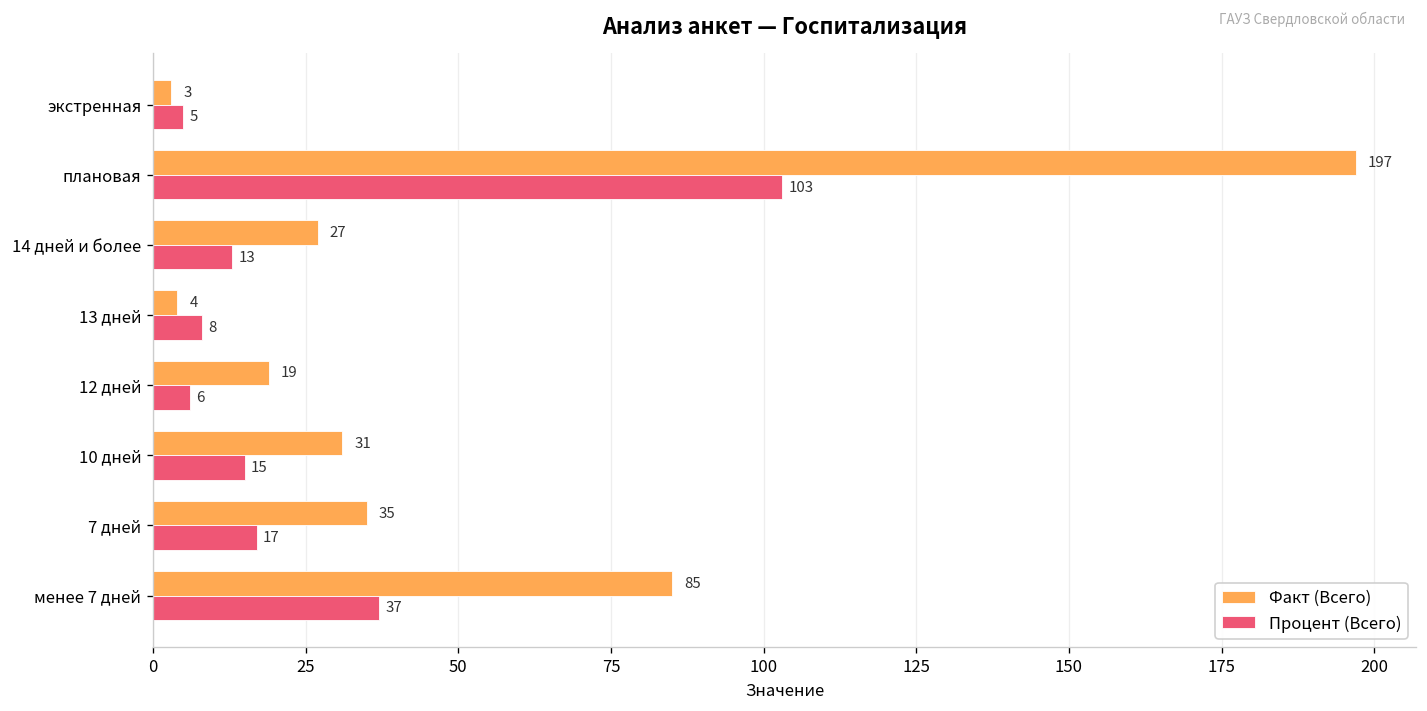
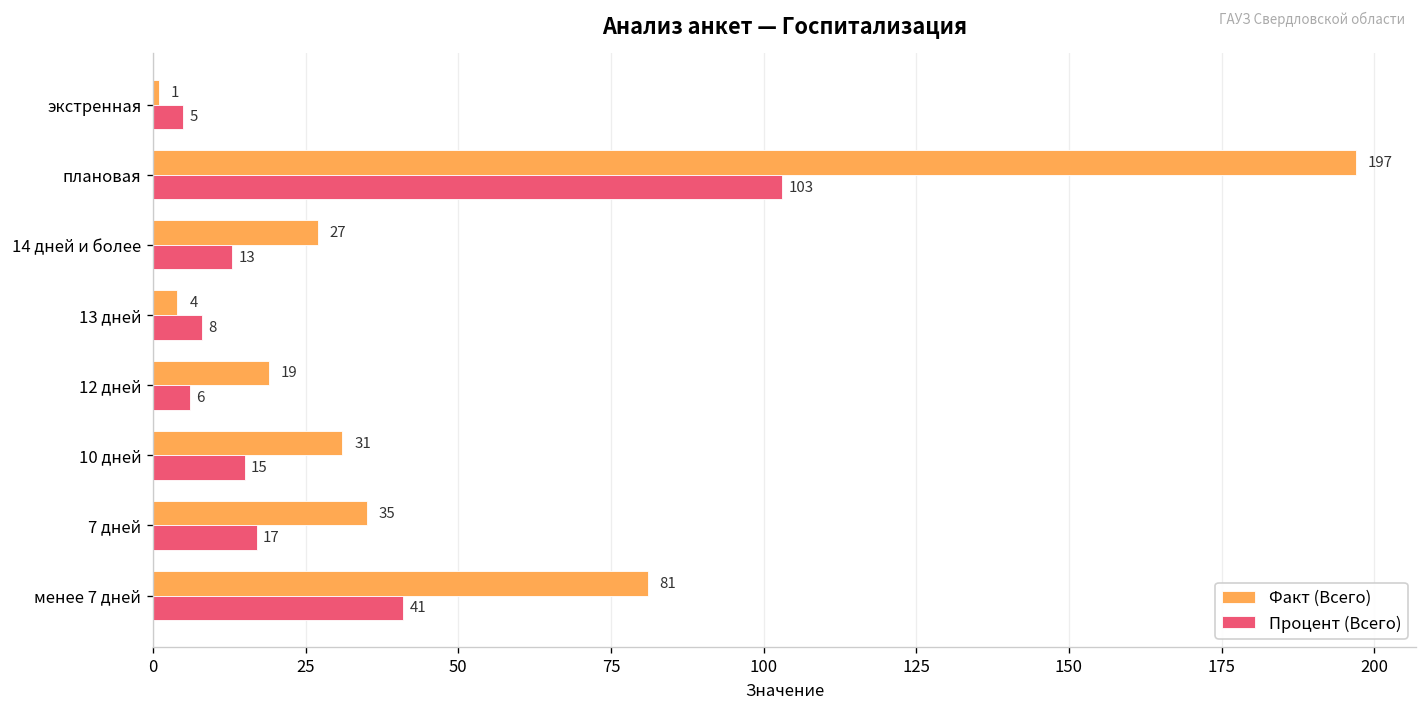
Факт (Всего), экстренная: 3 -> 1
Факт (Всего), менее 7 дней: 85 -> 81
Процент (Всего), менее 7 дней: 37 -> 41
